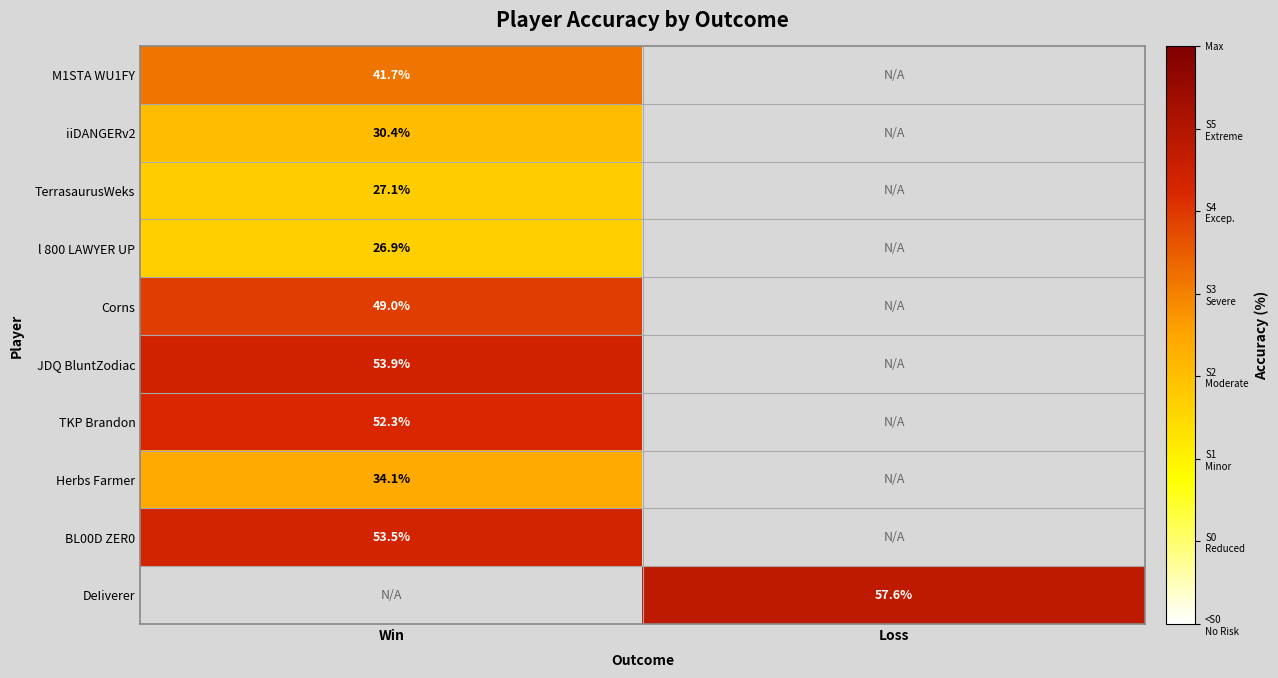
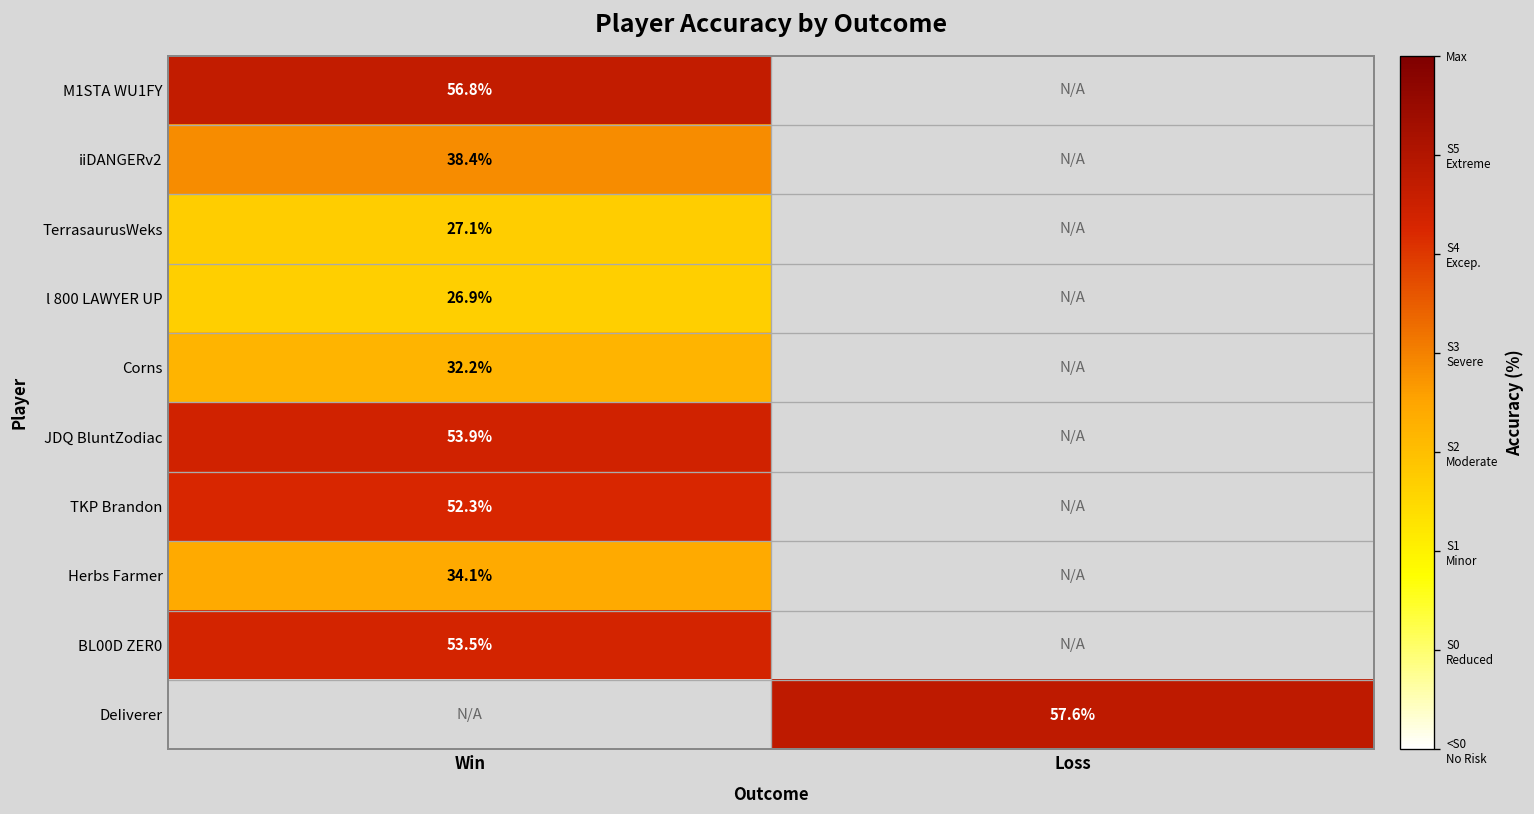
M1STA WU1FY, Win: 41.7% -> 56.8%
iiDANGERv2, Win: 30.4% -> 38.4%
Corns, Win: 49.0% -> 32.2%
